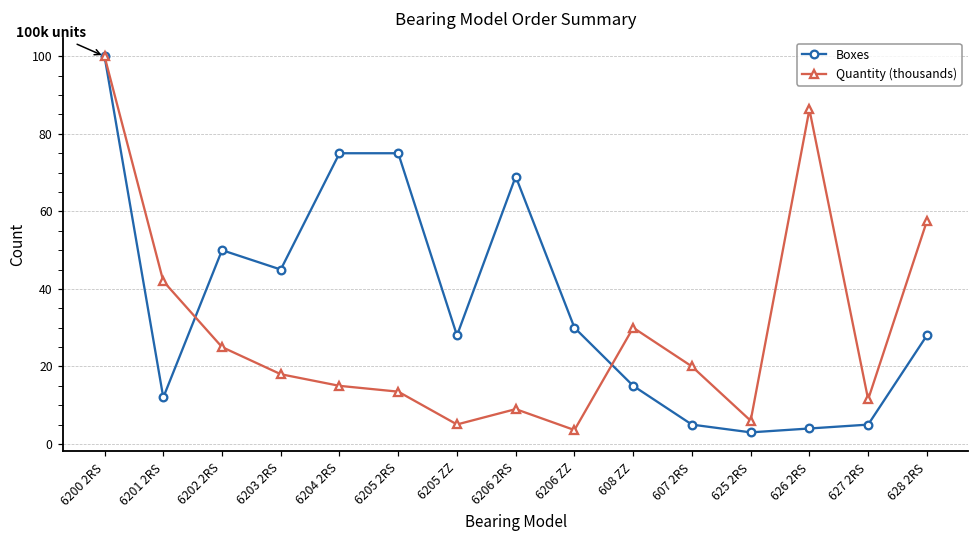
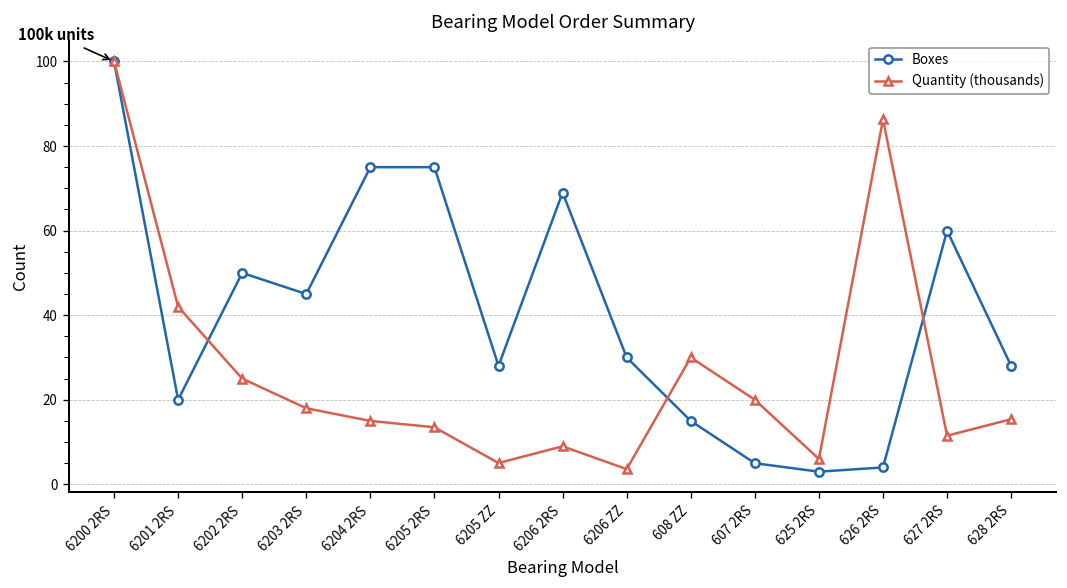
Boxes, 6201 2RS: 12 -> 20
Boxes, 627 2RS: 5 -> 60
Quantity (thousands), 628 2RS: 58 -> 15
